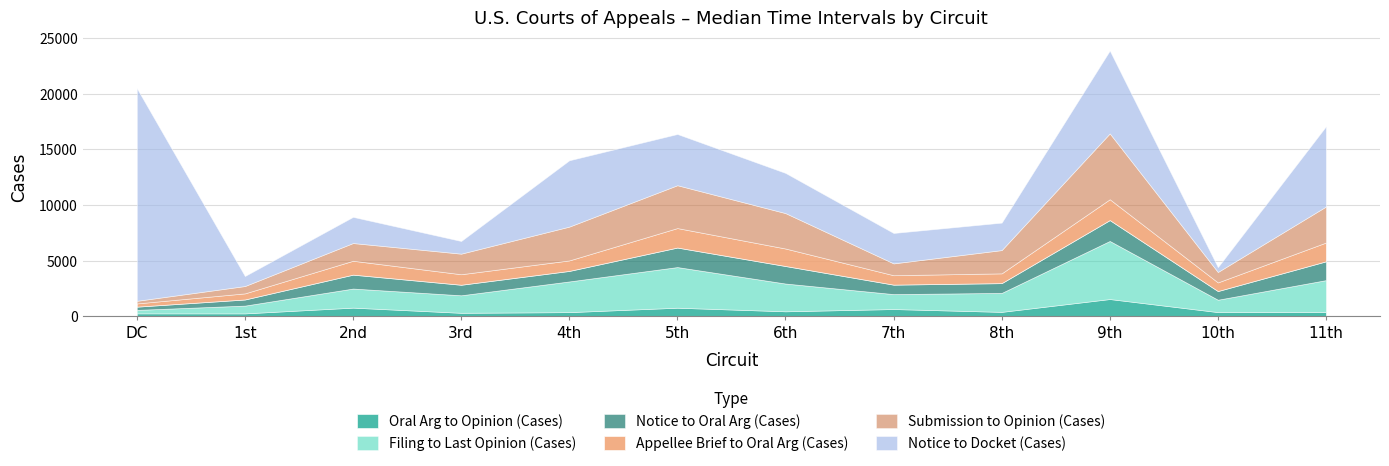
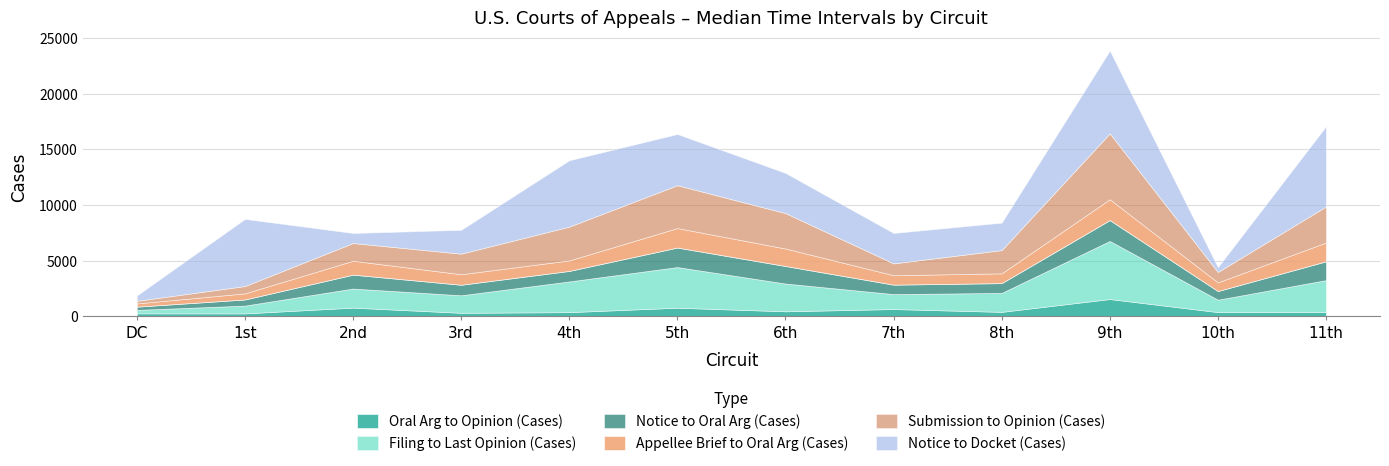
Notice to Docket (Cases), DC: 19100 -> 500
Notice to Docket (Cases), 1st: 900 -> 6000
Notice to Docket (Cases), 2nd: 2400 -> 900
Notice to Docket (Cases), 3rd: 1100 -> 2100
